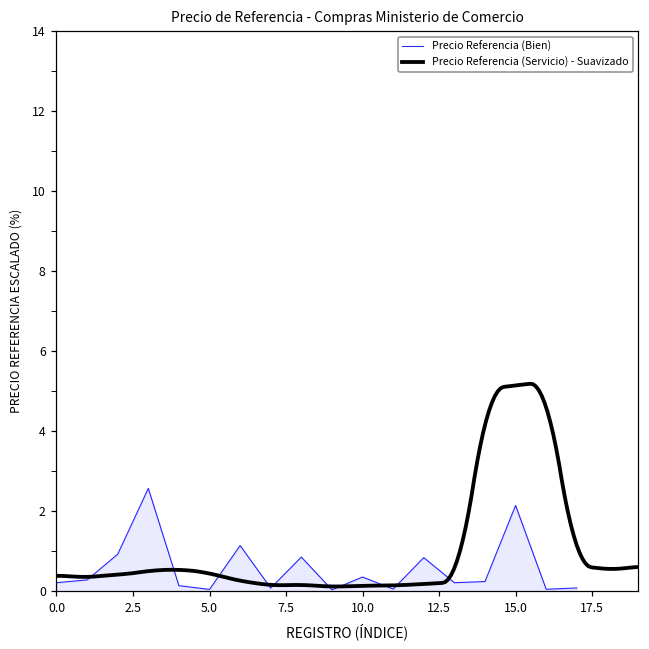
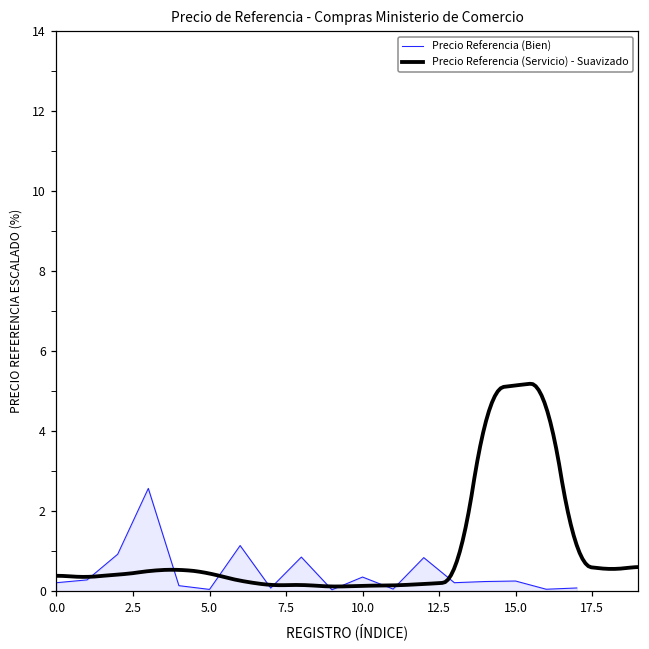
Precio Referencia (Bien), 15.0: 2.1 -> 0.3
